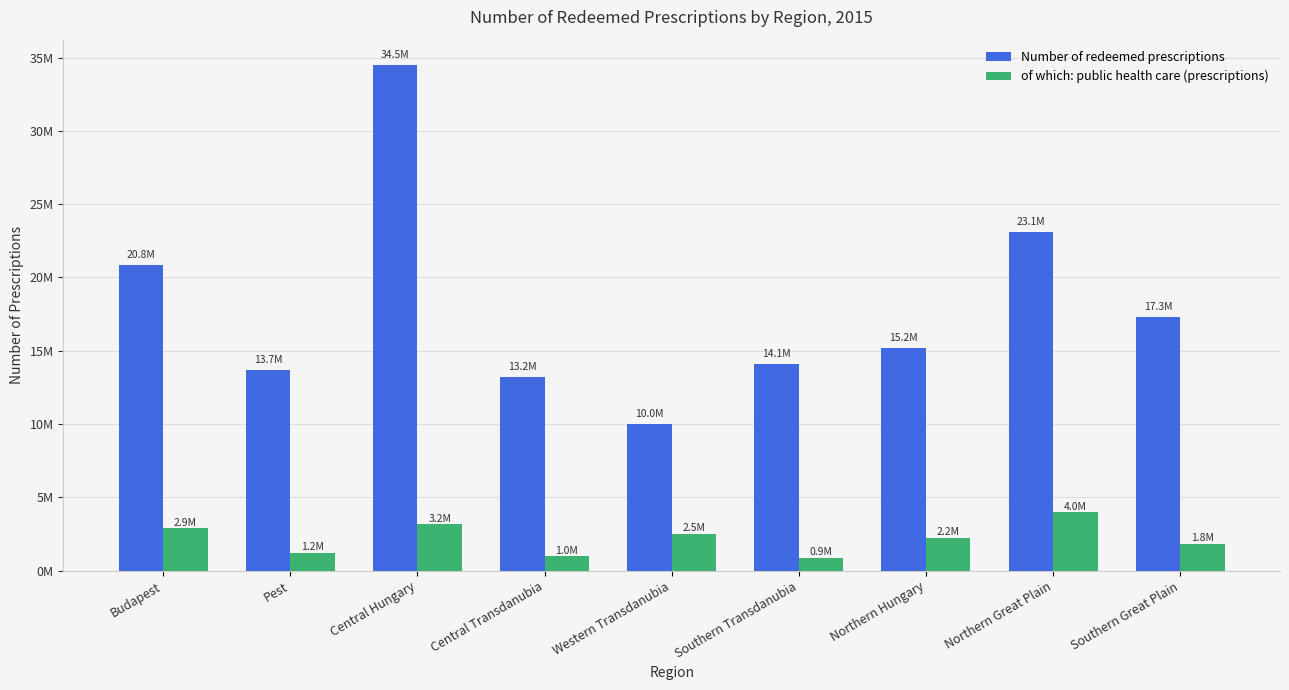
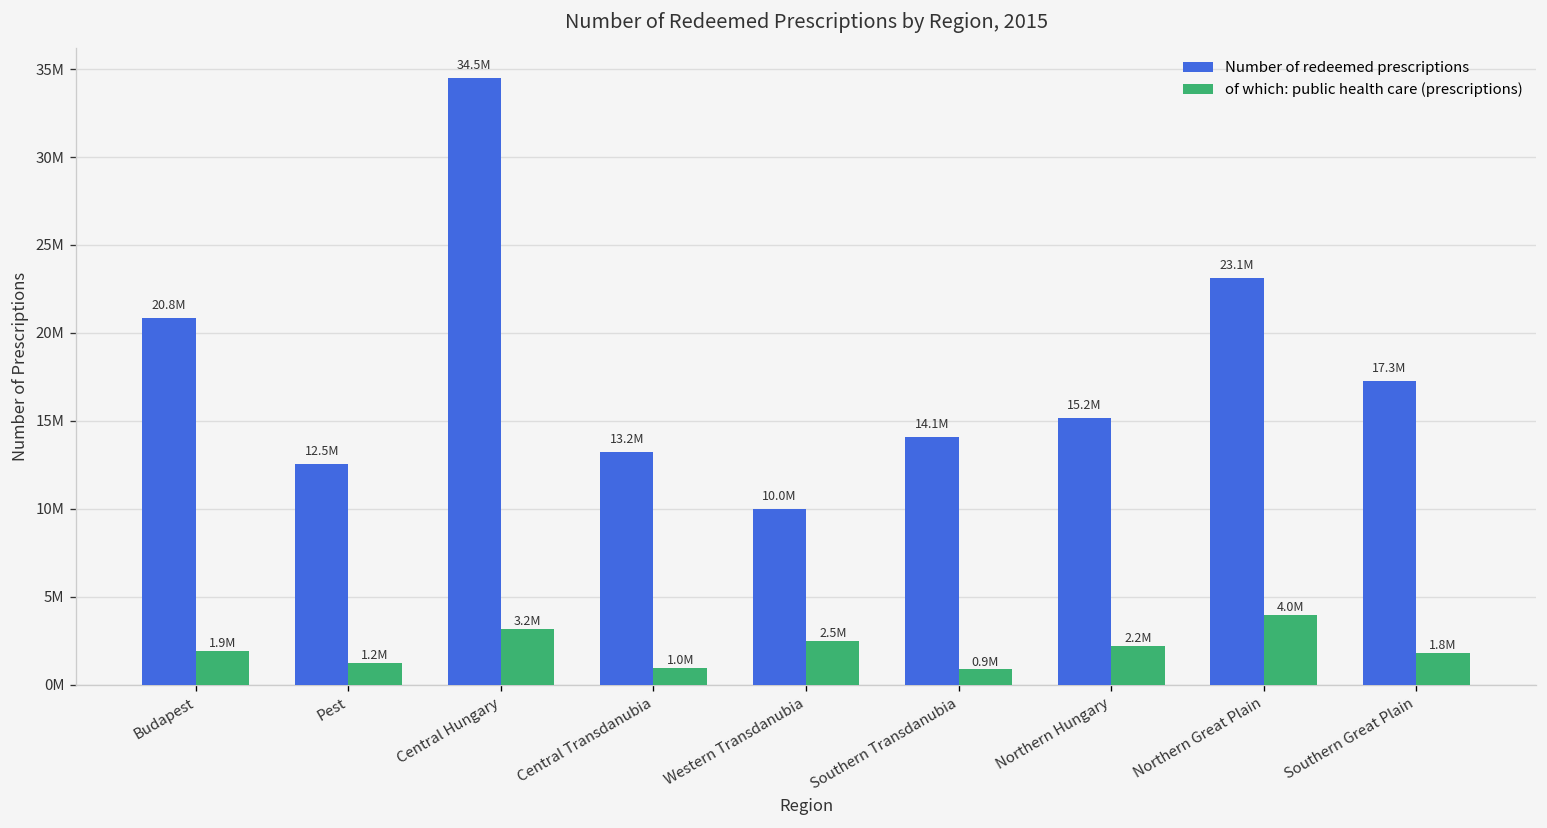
of which: public health care (prescriptions), Budapest: 2.9M -> 1.9M
Number of redeemed prescriptions, Pest: 13.7M -> 12.5M
